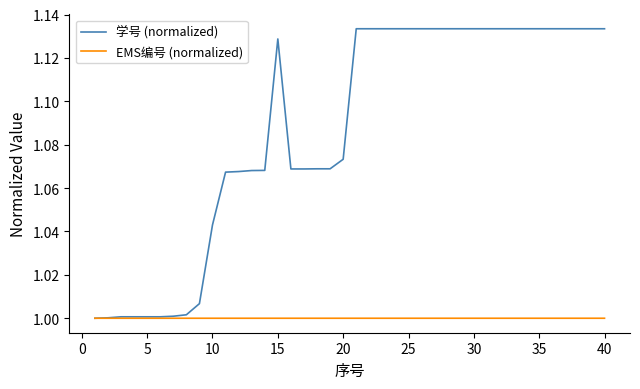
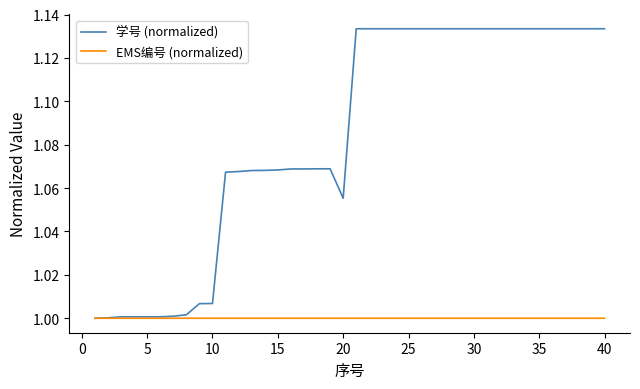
学号 (normalized), 10: 1.043 -> 1.007
学号 (normalized), 15: 1.129 -> 1.068
学号 (normalized), 20: 1.073 -> 1.055
